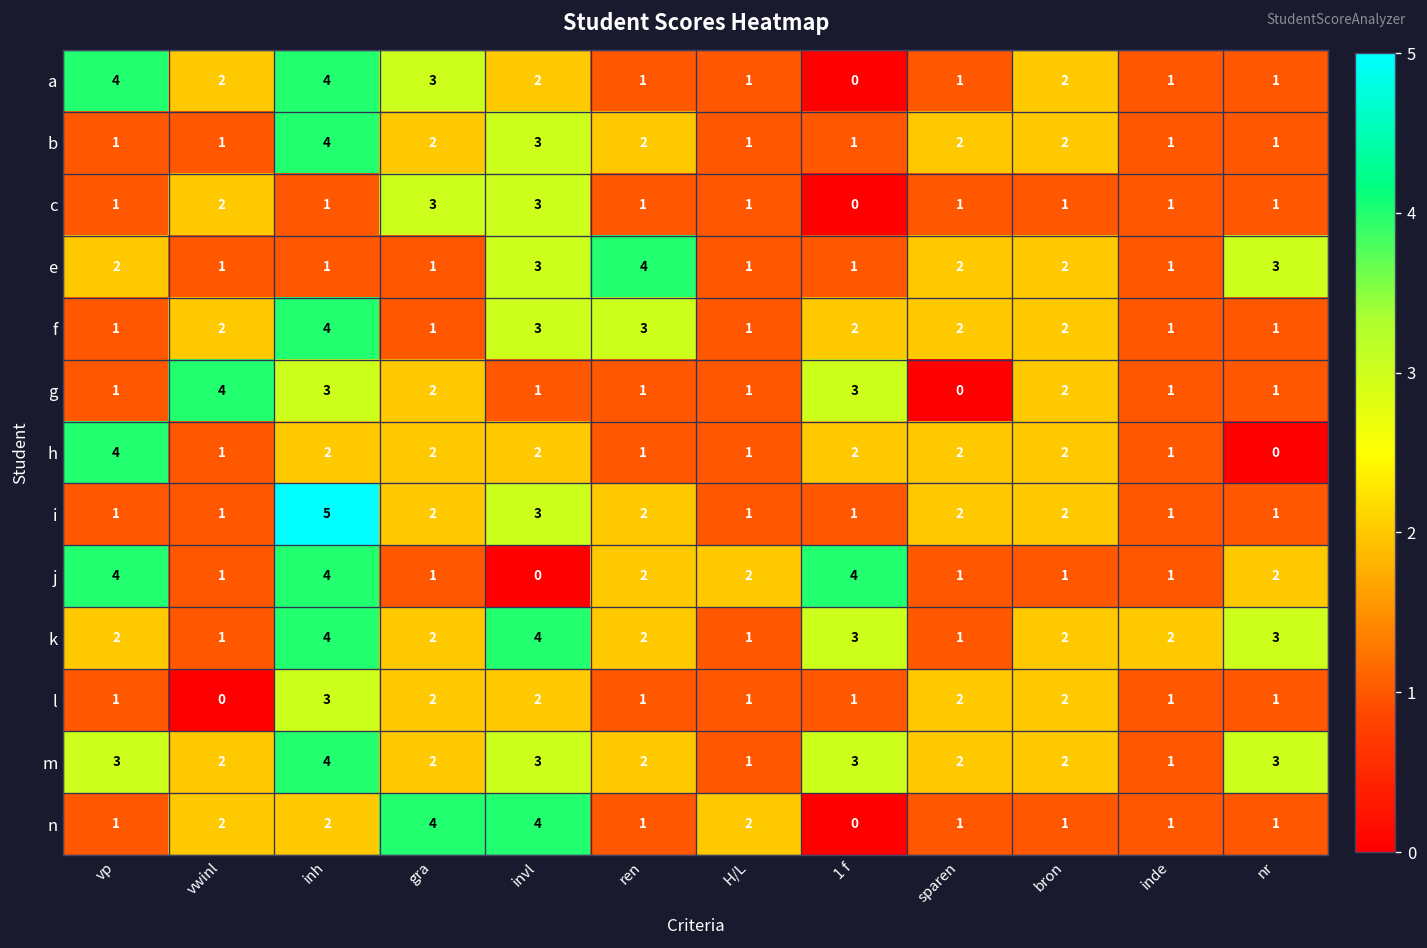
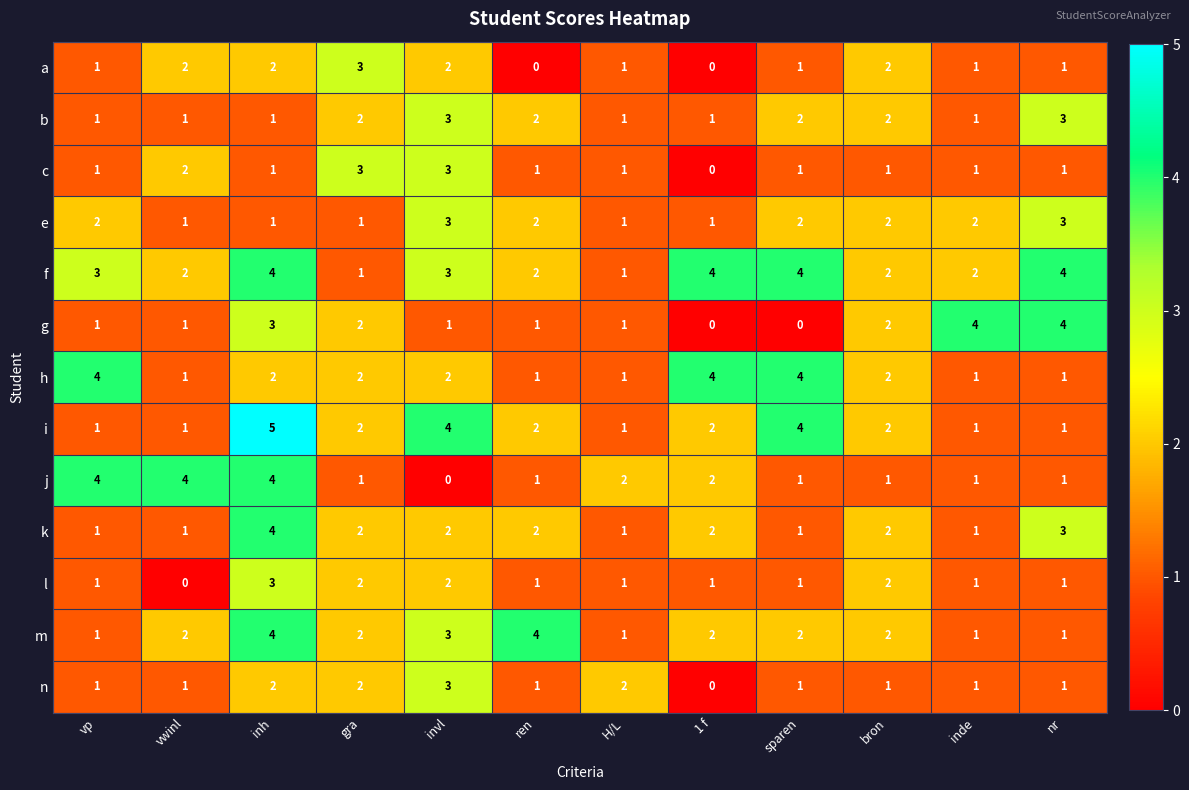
a, vp: 4 -> 1
a, inh: 4 -> 2
a, ren: 1 -> 0
b, inh: 4 -> 1
b, nr: 1 -> 3
e, ren: 4 -> 2
e, inde: 1 -> 2
f, vp: 1 -> 3
f, ren: 3 -> 2
f, 1 f: 2 -> 4
f, sparen: 2 -> 4
f, inde: 1 -> 2
f, nr: 1 -> 4
g, vwinl: 4 -> 1
g, 1 f: 3 -> 0
g, inde: 1 -> 4
g, nr: 1 -> 4
h, 1 f: 2 -> 4
h, sparen: 2 -> 4
h, nr: 0 -> 1
i, invl: 3 -> 4
i, 1 f: 1 -> 2
i, sparen: 2 -> 4
j, vwinl: 1 -> 4
j, ren: 2 -> 1
j, 1 f: 4 -> 2
j, nr: 2 -> 1
k, vp: 2 -> 1
k, invl: 4 -> 2
k, 1 f: 3 -> 2
k, inde: 2 -> 1
l, sparen: 2 -> 1
m, vp: 3 -> 1
m, ren: 2 -> 4
m, 1 f: 3 -> 2
m, nr: 3 -> 1
n, vwinl: 2 -> 1
n, gra: 4 -> 2
n, invl: 4 -> 3
